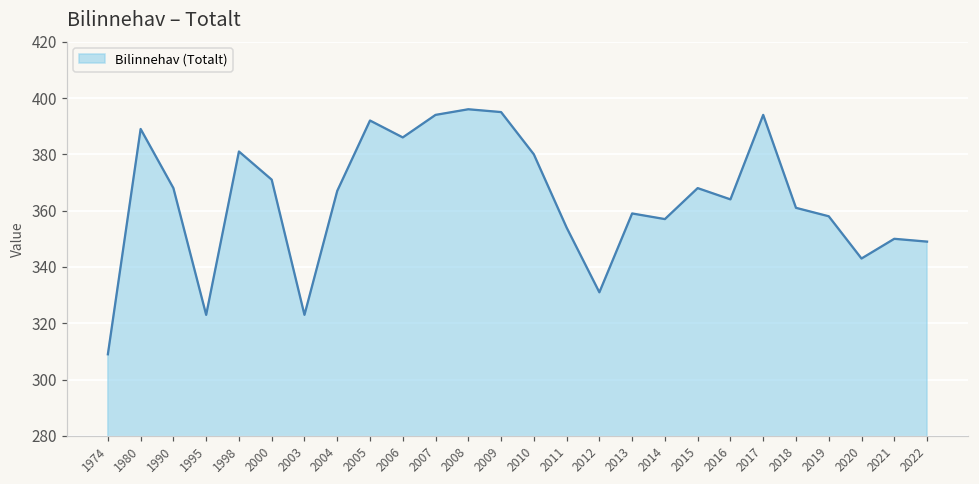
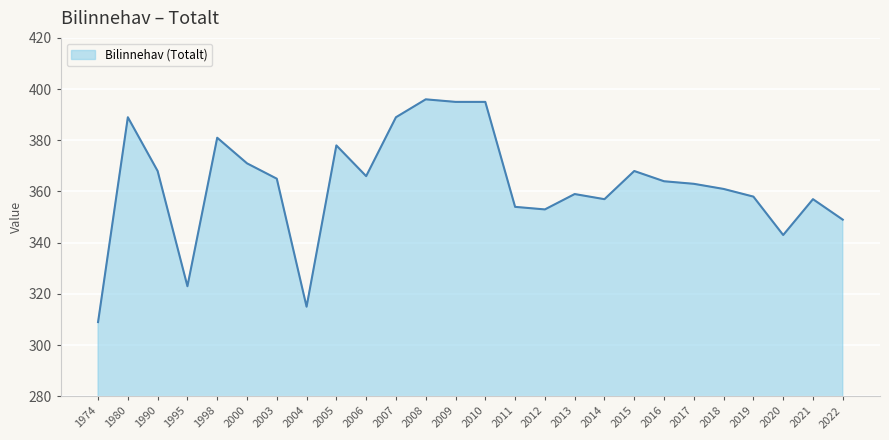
2003: 323 -> 365
2004: 367 -> 315
2005: 392 -> 378
2006: 386 -> 366
2007: 394 -> 389
2010: 380 -> 395
2012: 331 -> 353
2017: 394 -> 363
2021: 350 -> 357
